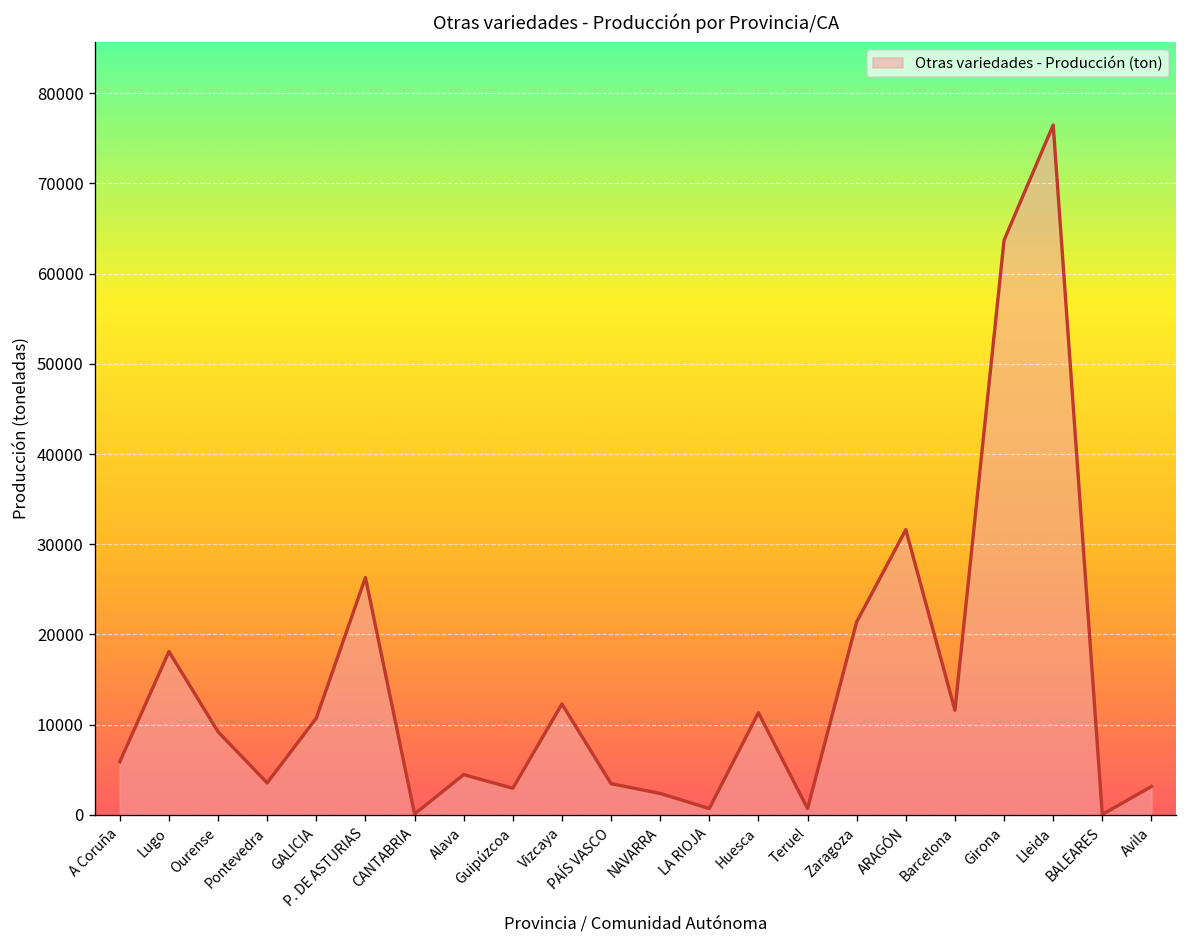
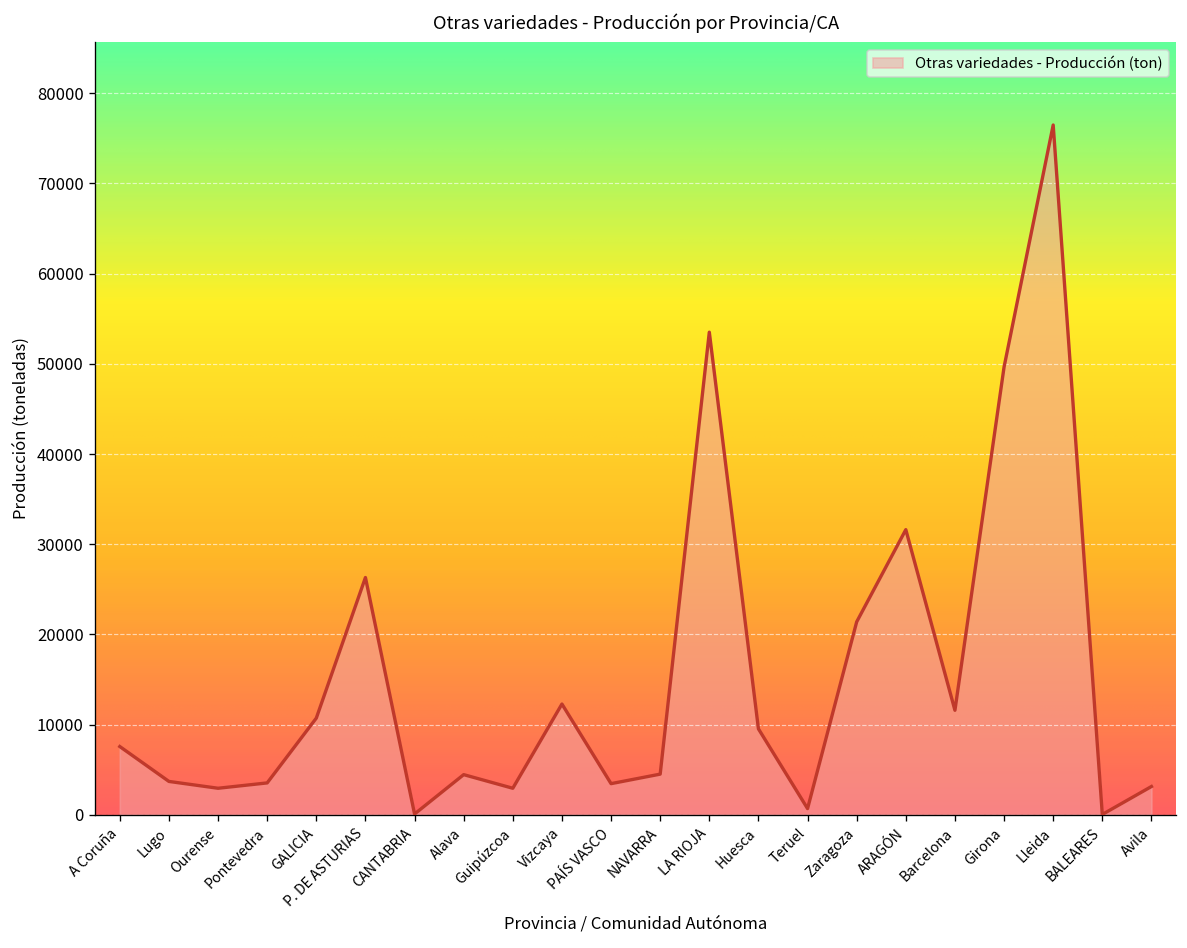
A Coruña: 6000 -> 8000
Lugo: 18000 -> 4000
Ourense: 9000 -> 3000
NAVARRA: 2000 -> 5000
LA RIOJA: 1000 -> 54000
Huesca: 11000 -> 10000
Girona: 64000 -> 50000
